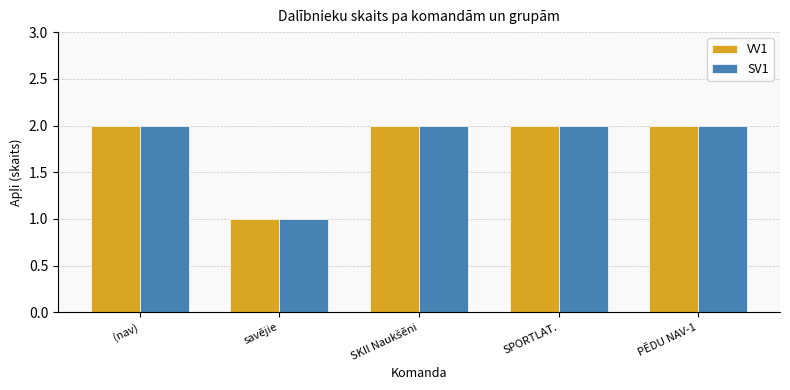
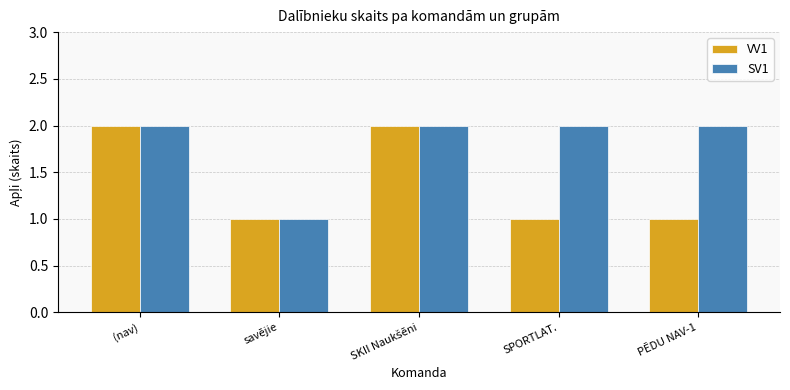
VV1, SPORTLAT.: 2 -> 1
VV1, PĒDU NAV-1: 2 -> 1
